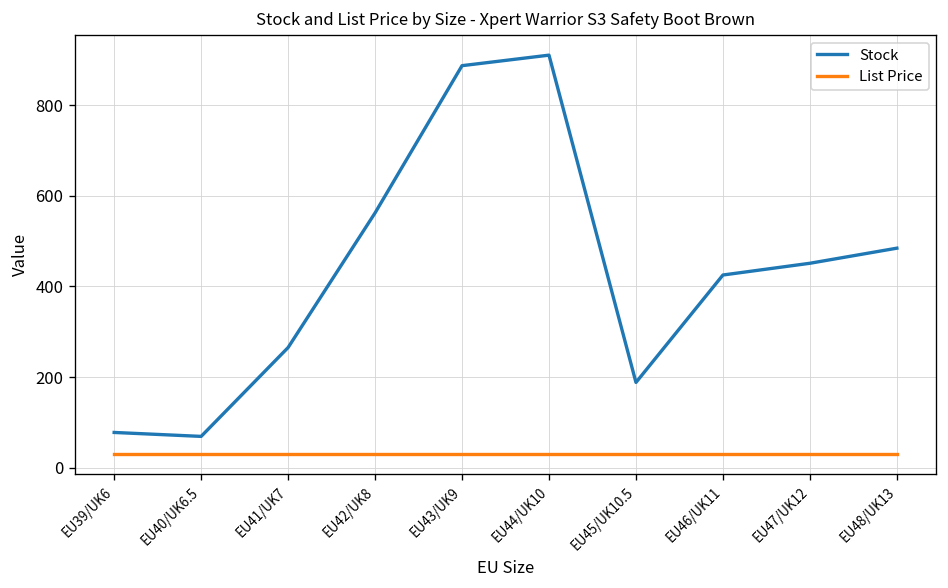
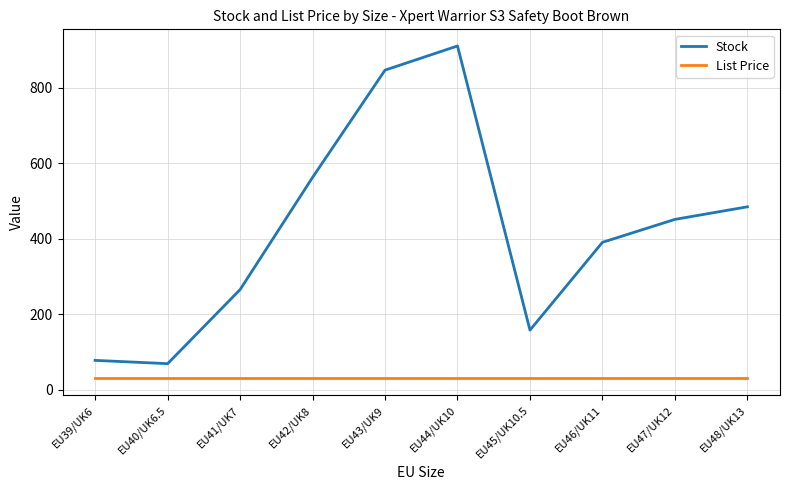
Stock, EU43/UK9: 890 -> 850
Stock, EU45/UK10.5: 190 -> 160
Stock, EU46/UK11: 430 -> 390
